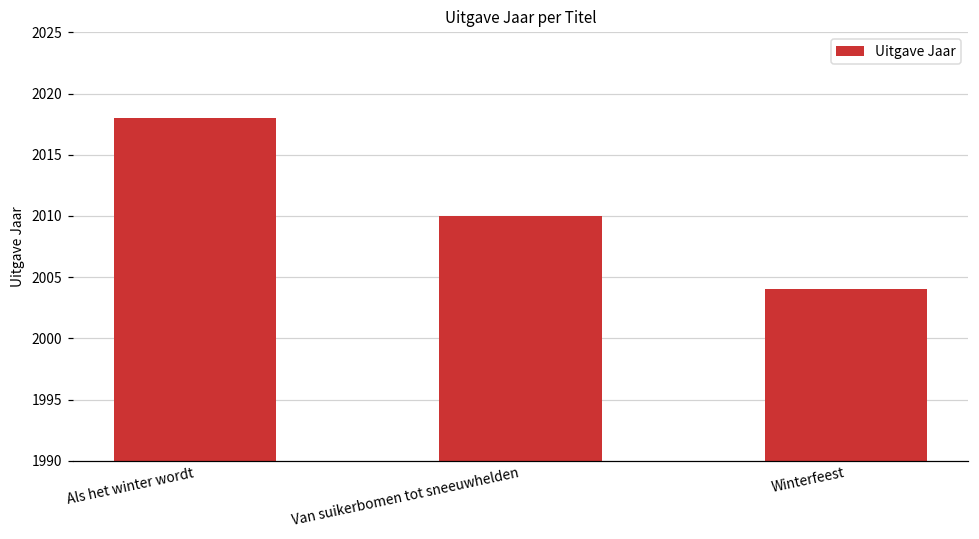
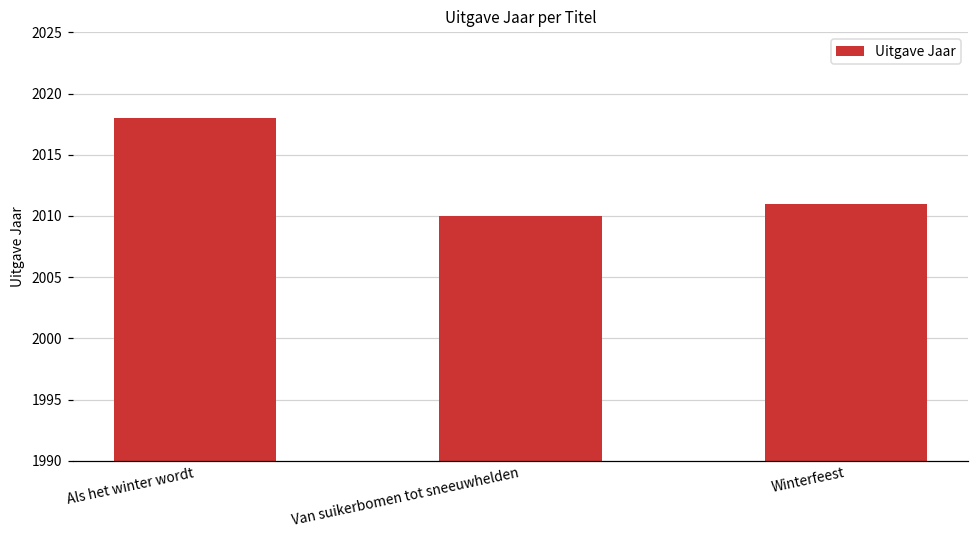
Winterfeest: 2004 -> 2011
